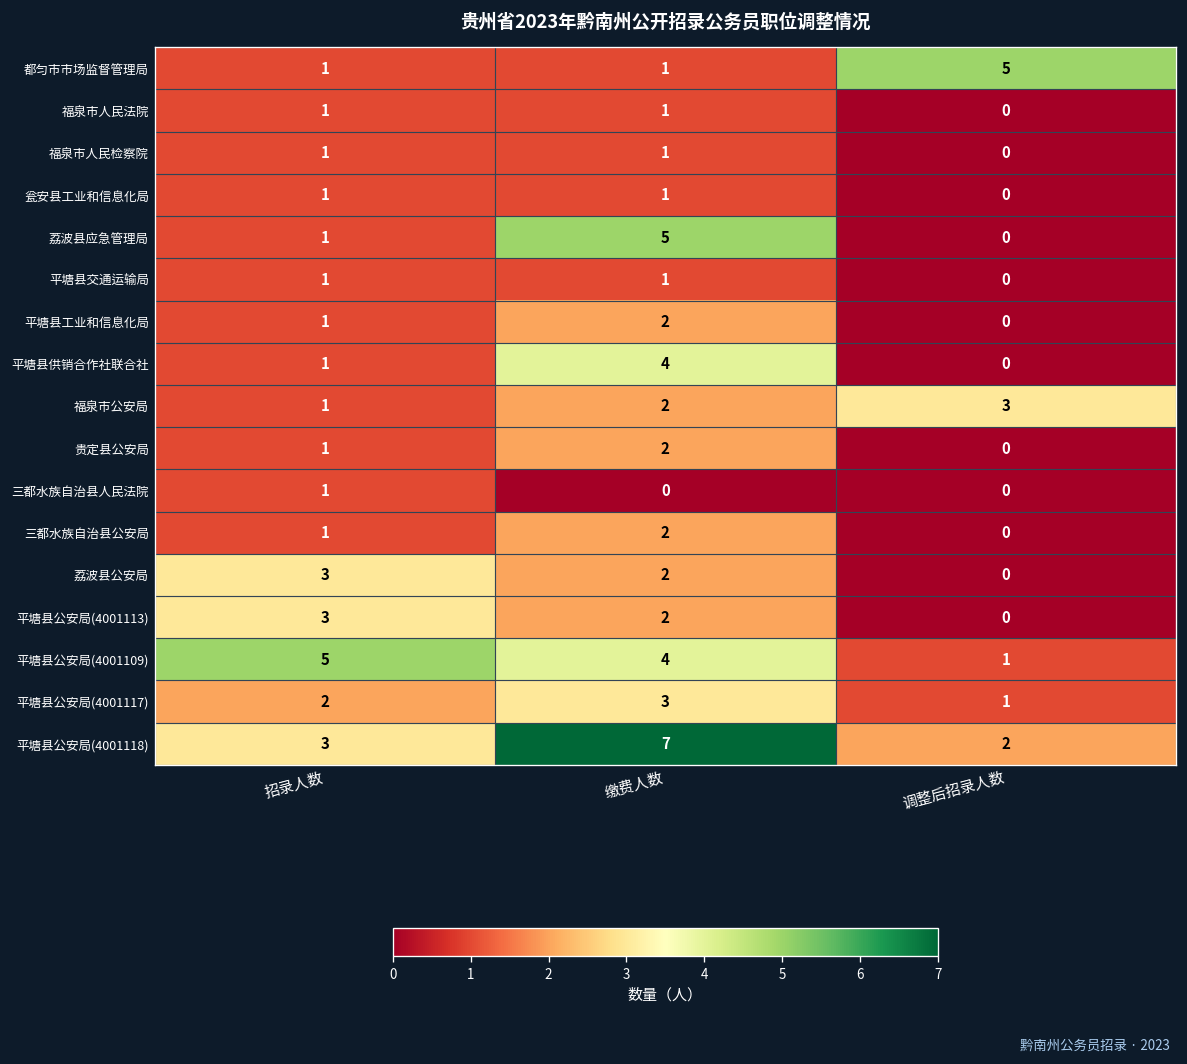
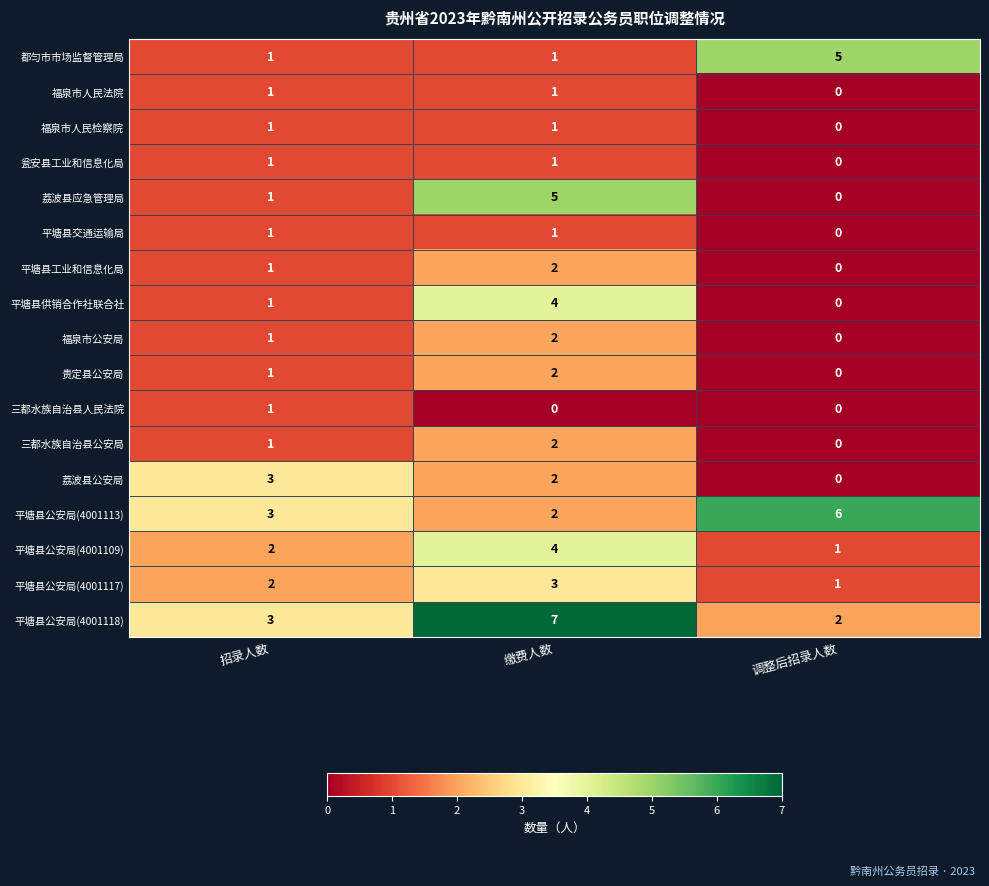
福泉市公安局, 调整后招录人数: 3 -> 0
平塘县公安局(4001113), 调整后招录人数: 0 -> 6
平塘县公安局(4001109), 招录人数: 5 -> 2
